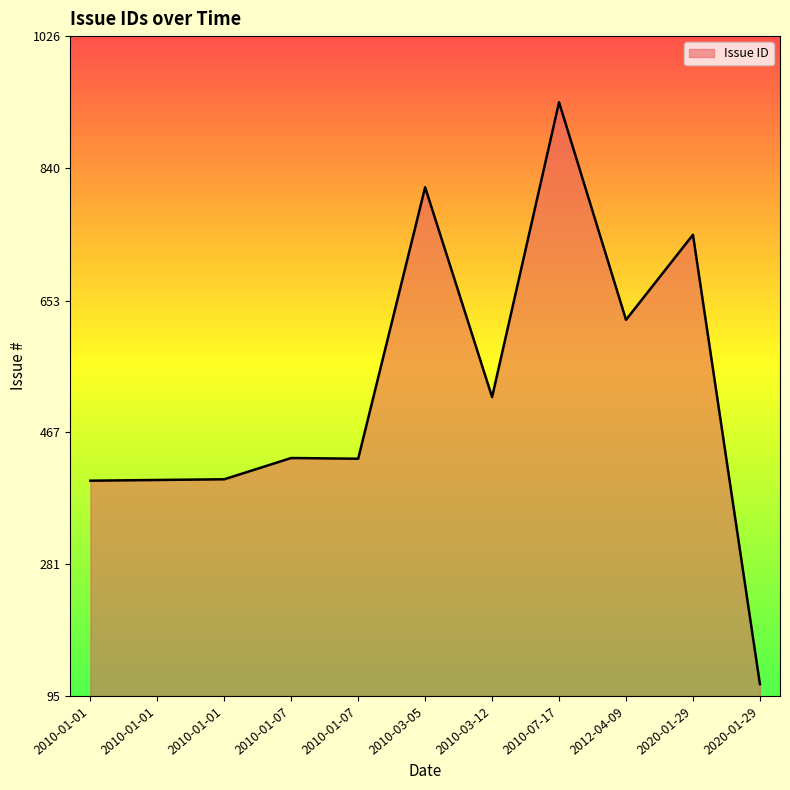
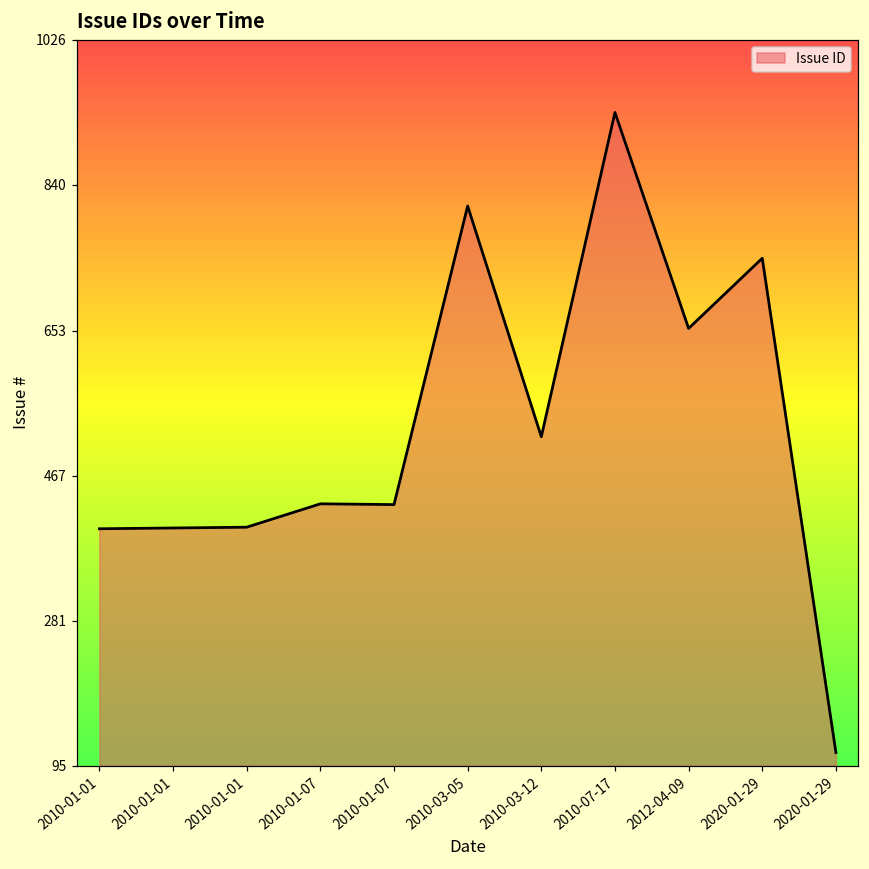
2012-04-09: 630 -> 660
